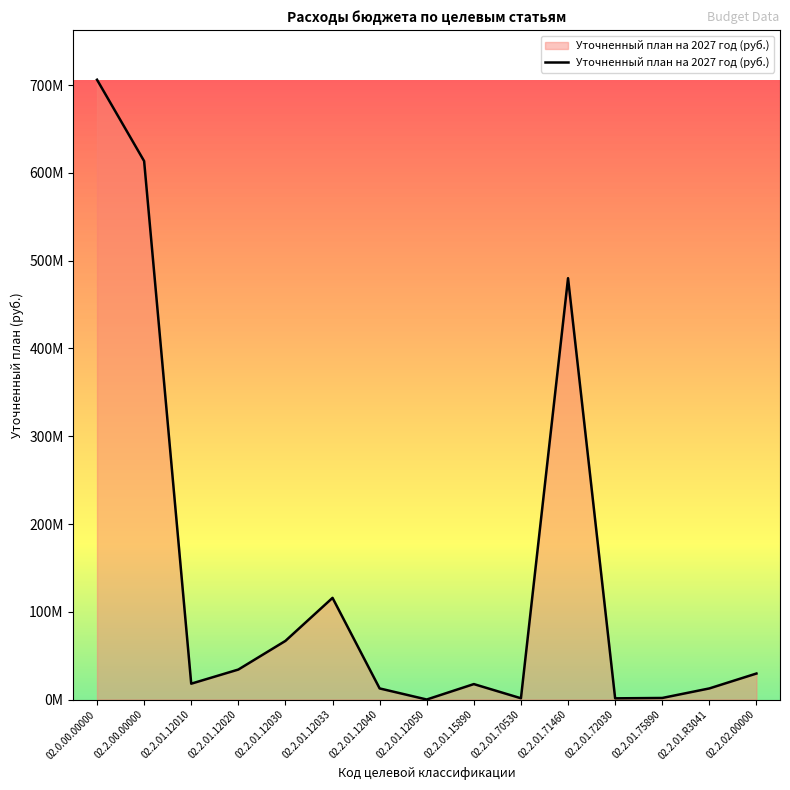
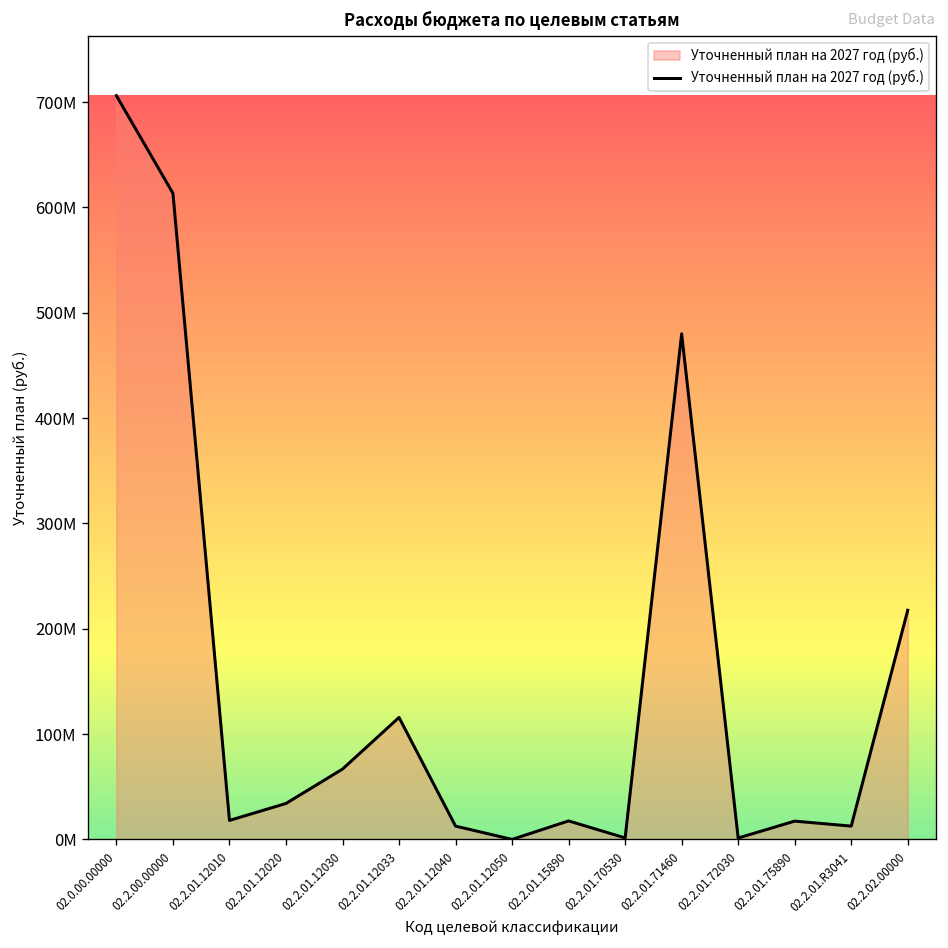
02.2.01.75890: 0 -> 20000000
02.2.02.00000: 30000000 -> 220000000
